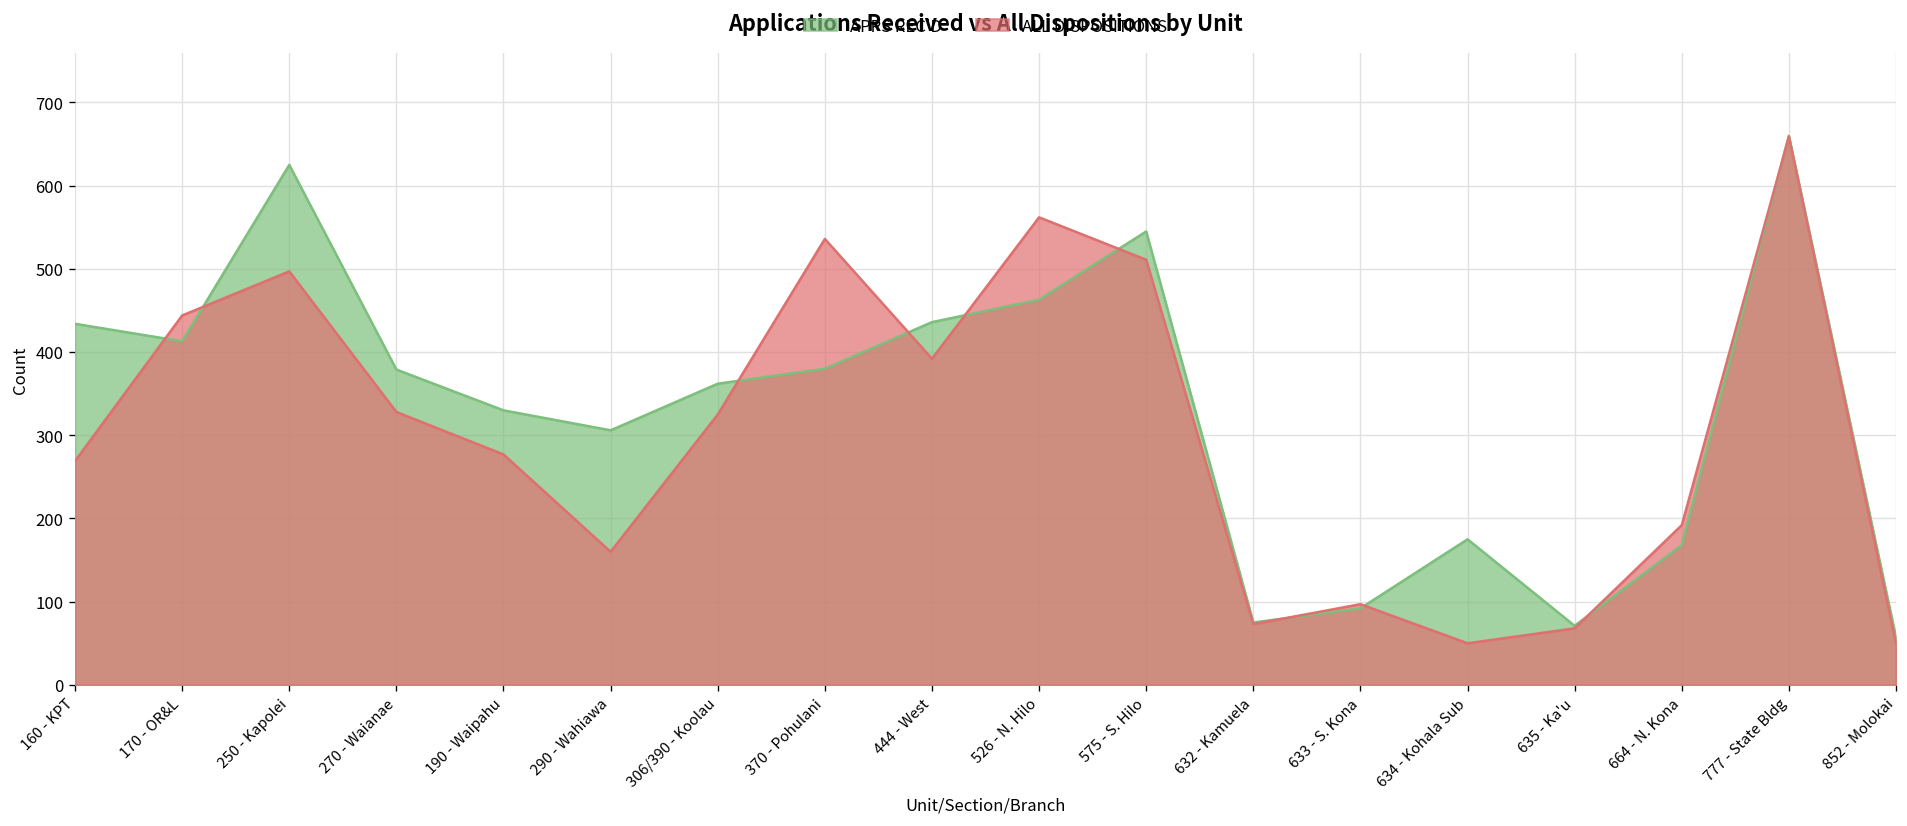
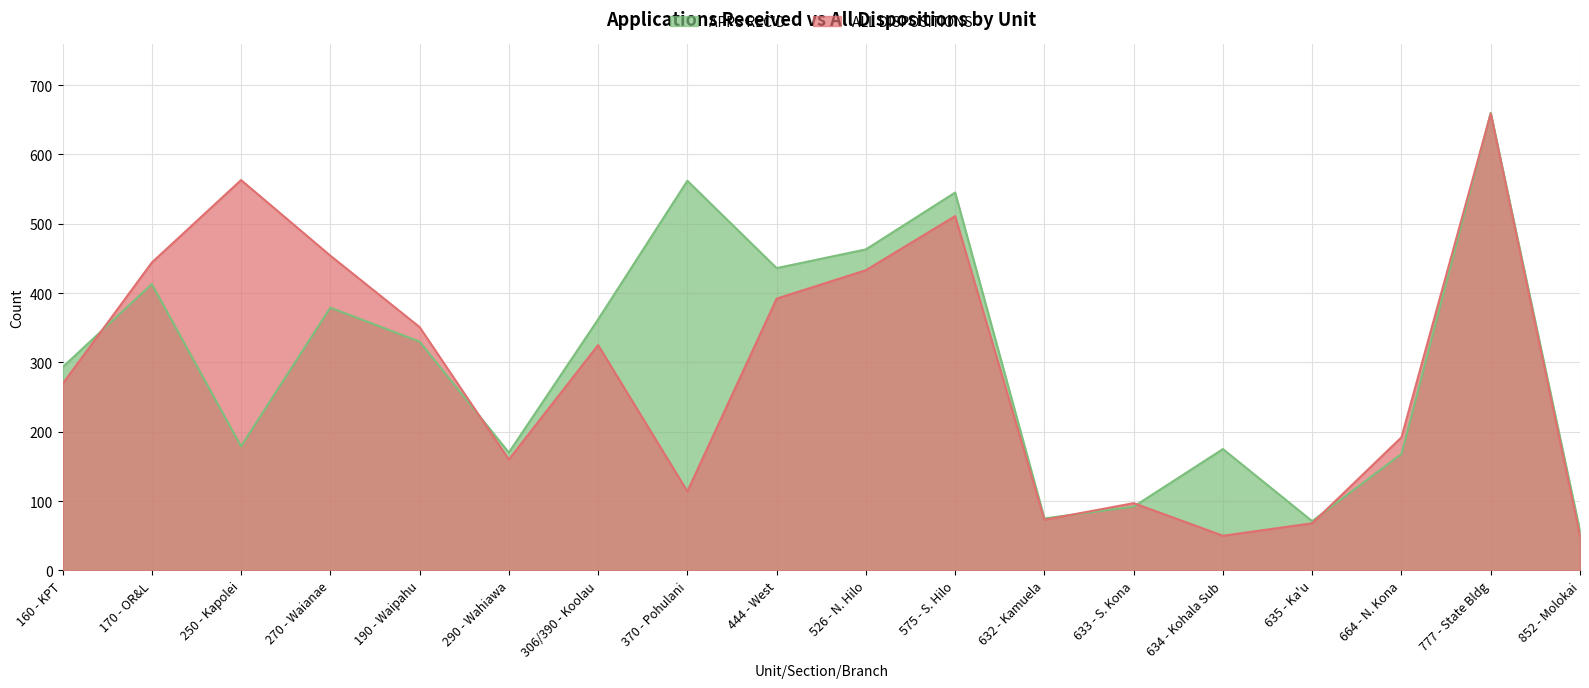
APPS REC'D, 160 - KPT: 430 -> 290
APPS REC'D, 250 - Kapolei: 630 -> 180
ALL DISPOSITIONS, 250 - Kapolei: 500 -> 560
ALL DISPOSITIONS, 270 - Waianae: 330 -> 450
ALL DISPOSITIONS, 190 - Waipahu: 280 -> 350
APPS REC'D, 290 - Wahiawa: 310 -> 170
APPS REC'D, 370 - Pohulani: 380 -> 560
ALL DISPOSITIONS, 370 - Pohulani: 540 -> 110
ALL DISPOSITIONS, 526 - N. Hilo: 560 -> 430
